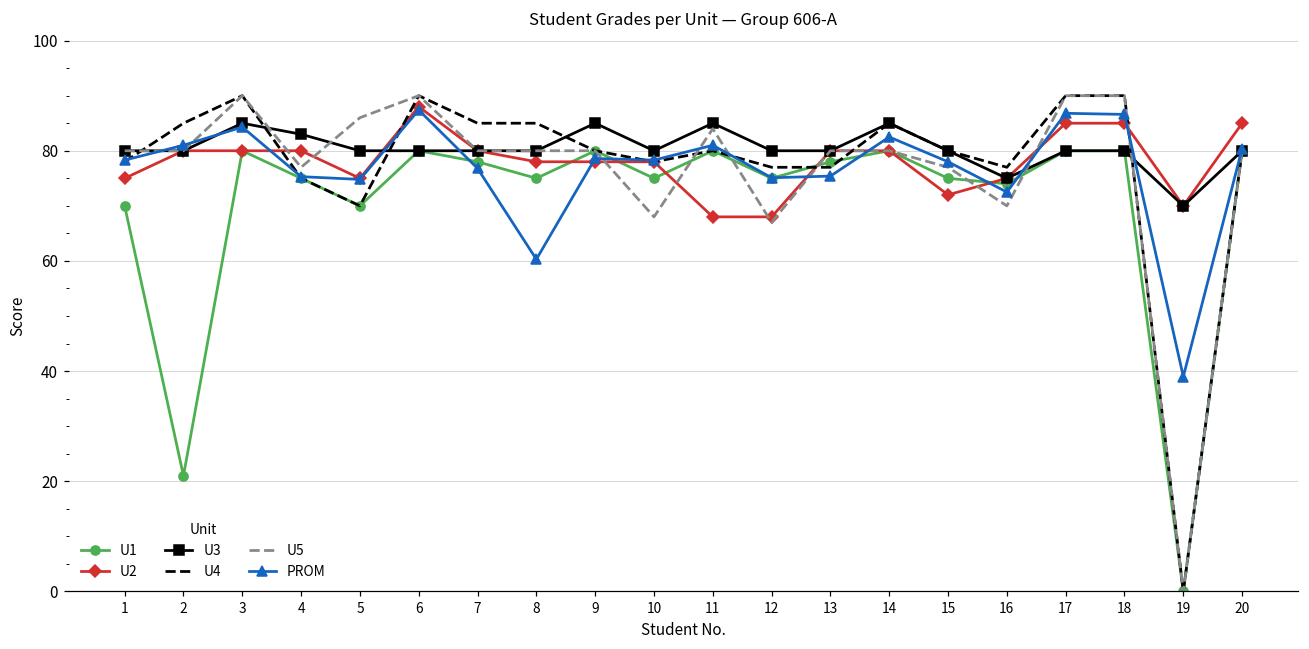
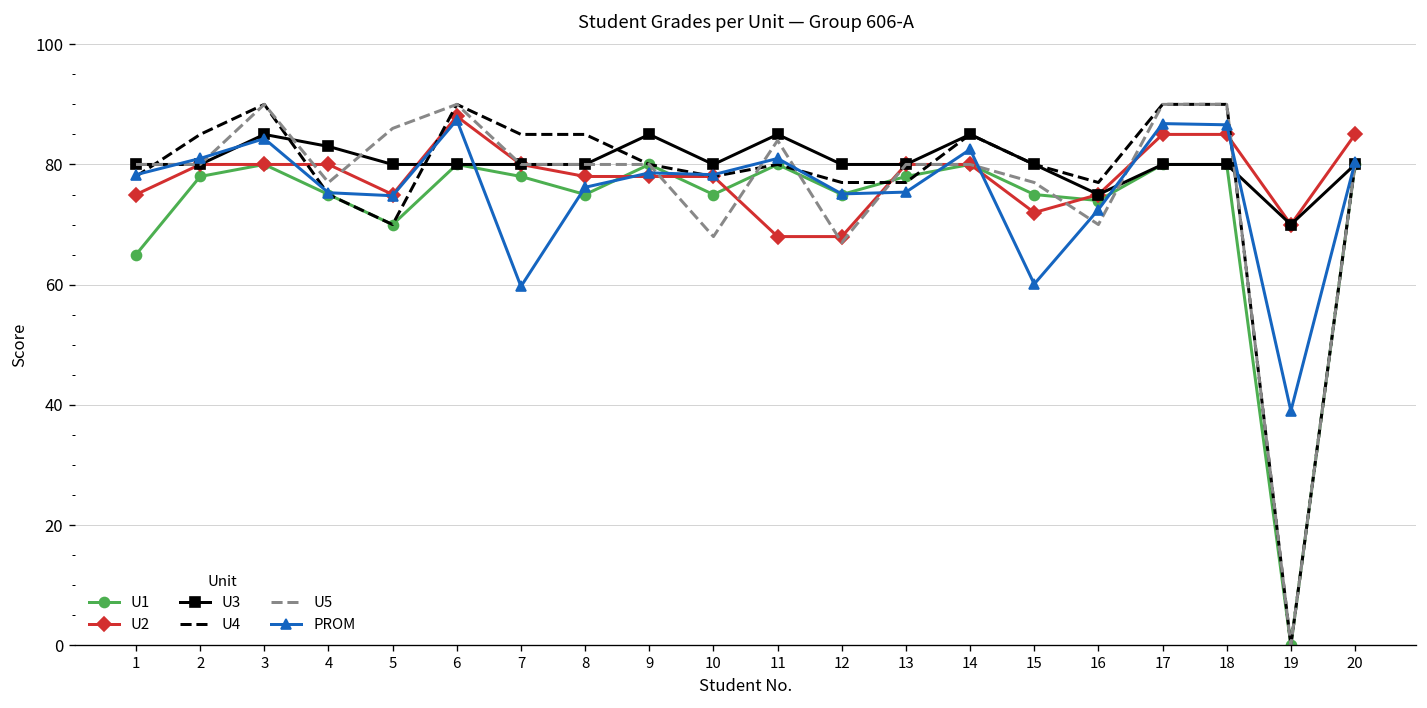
U1, 1: 70 -> 65
U1, 2: 21 -> 78
PROM, 7: 77 -> 60
PROM, 8: 60 -> 76
PROM, 15: 78 -> 60
